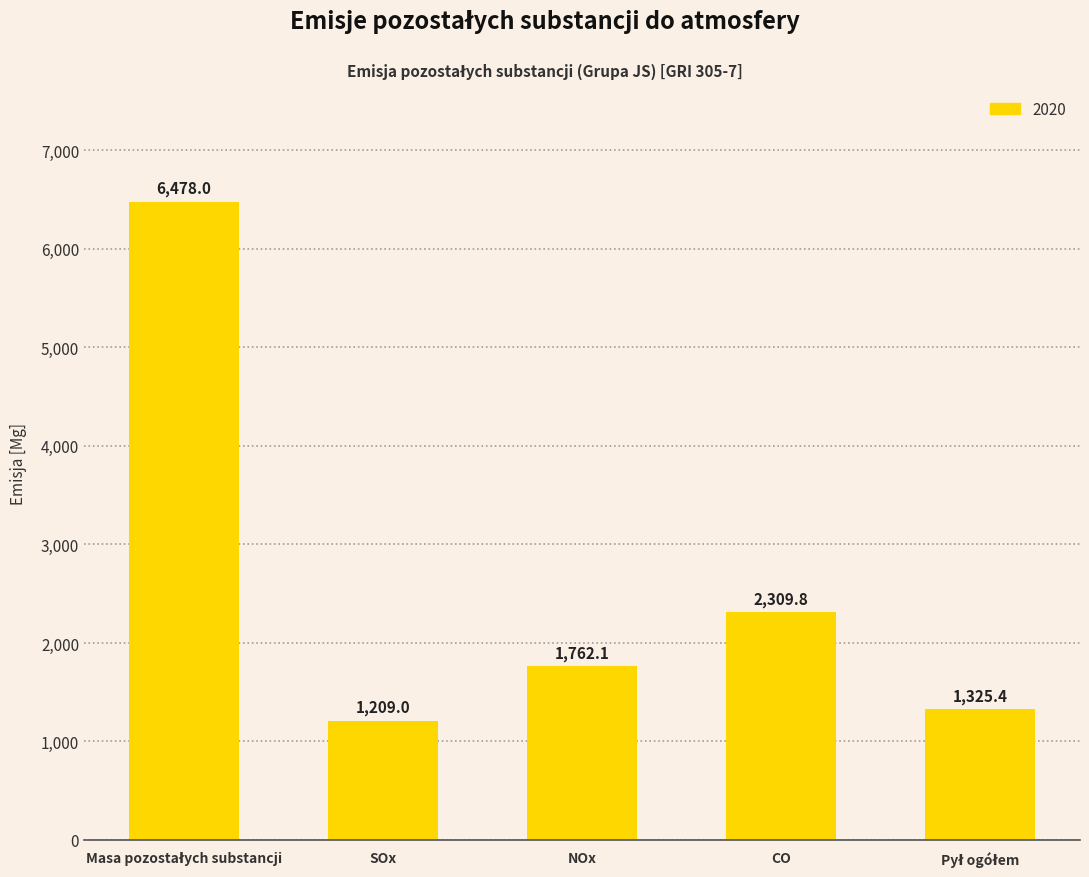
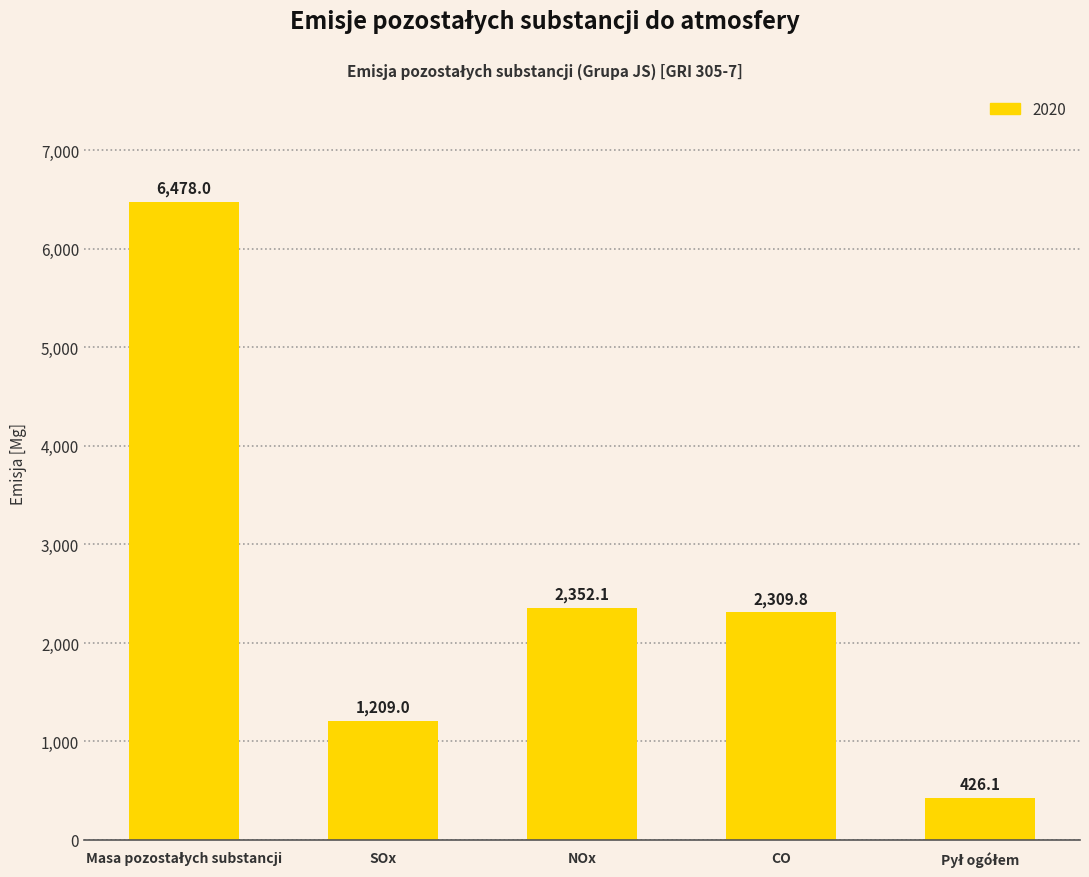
NOx: 1,762.1 -> 2,352.1
Pył ogółem: 1,325.4 -> 426.1
